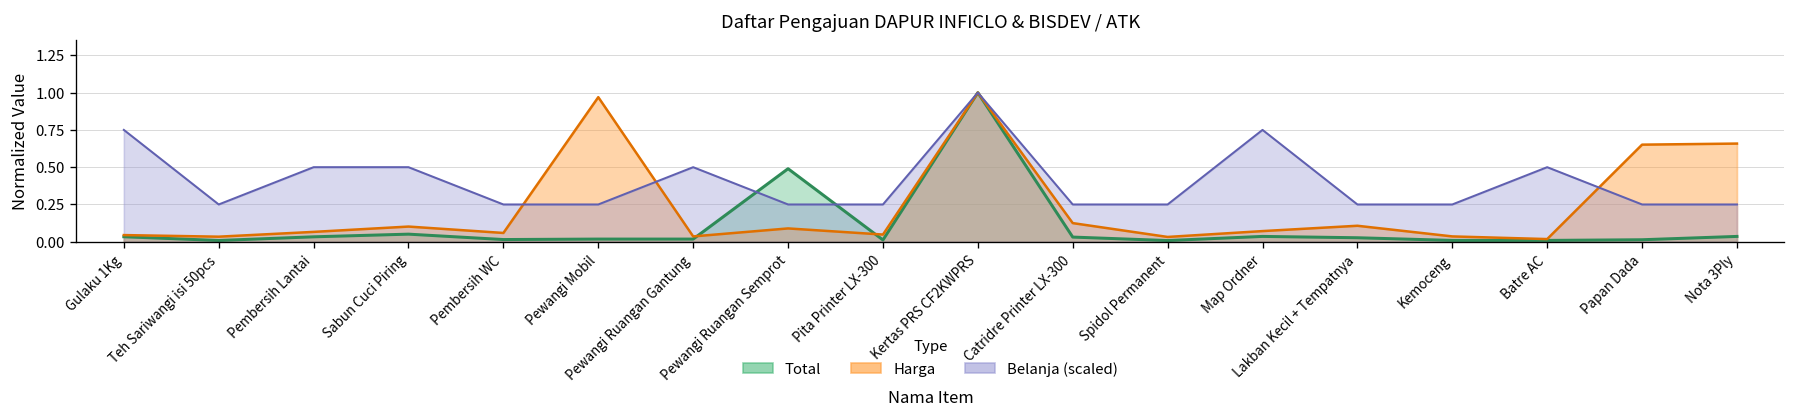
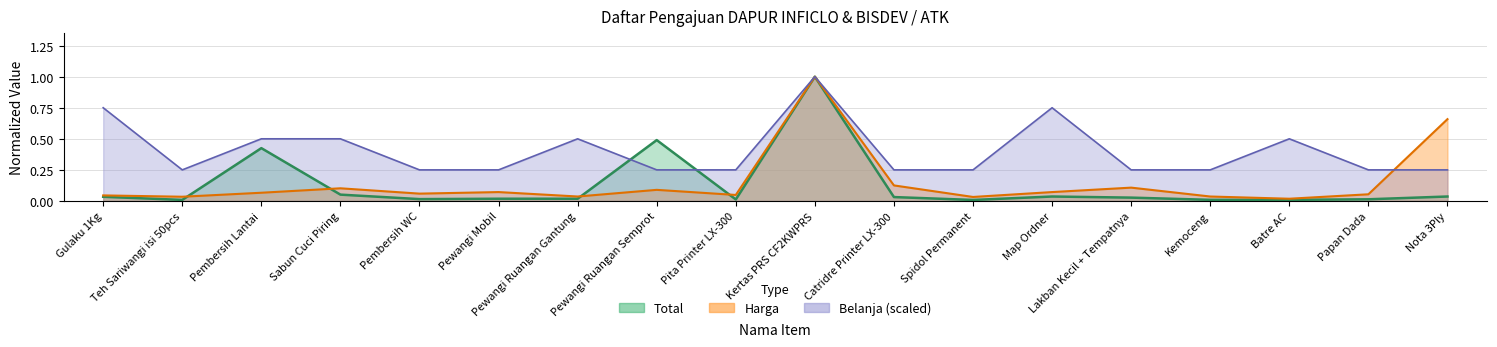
Total, Pembersih Lantai: 0.03 -> 0.43
Harga, Pewangi Mobil: 0.97 -> 0.07
Harga, Papan Dada: 0.65 -> 0.05
